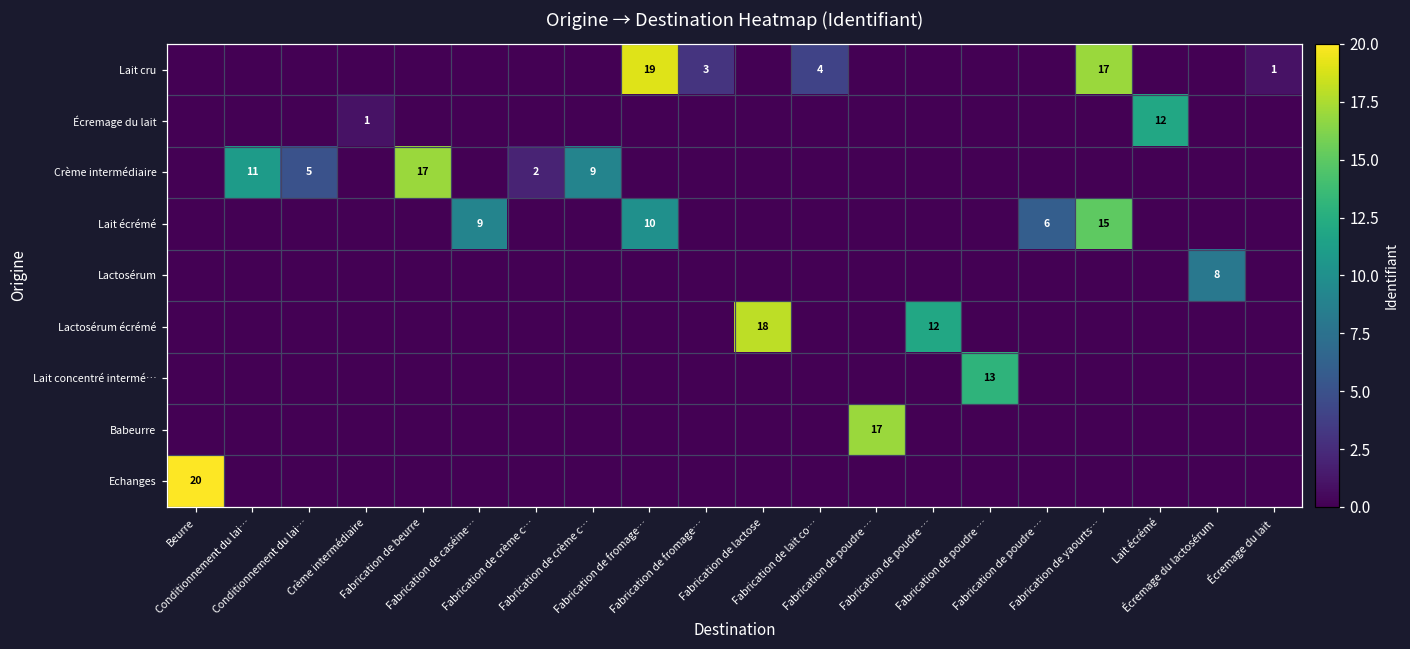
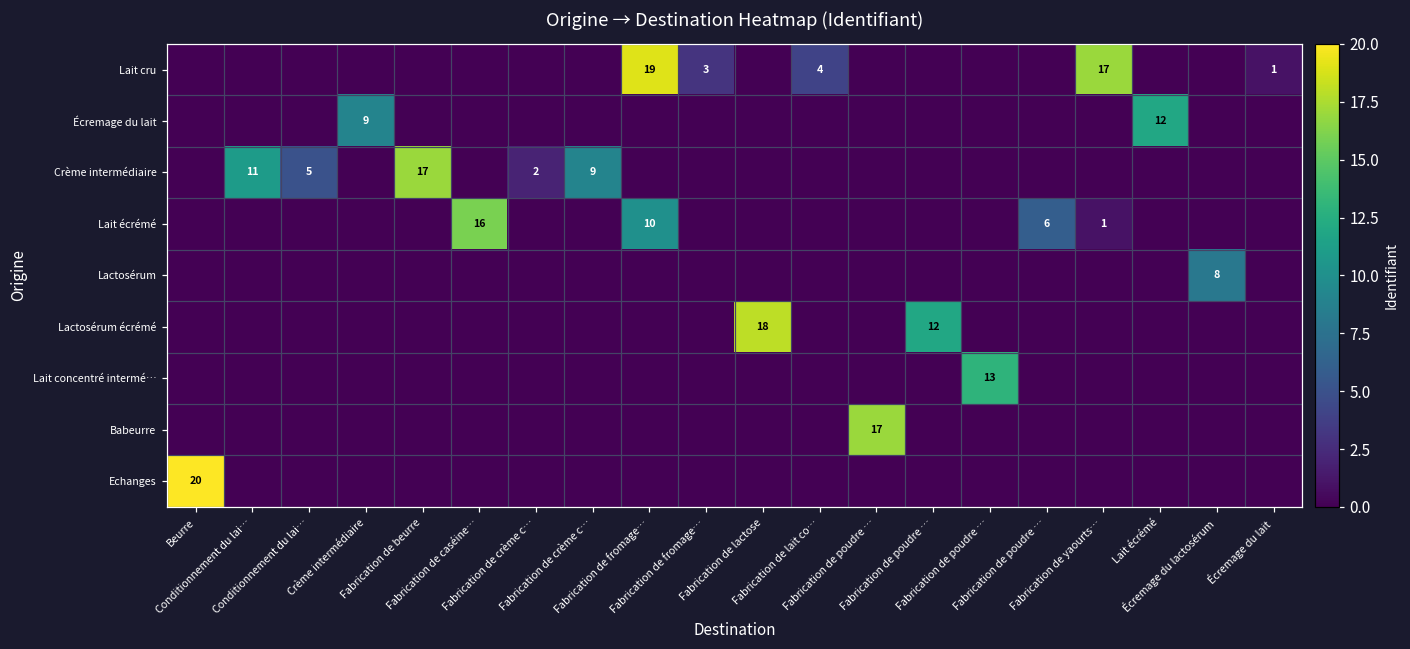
Écremage du lait, Crème intermédiaire: 1 -> 9
Lait écrémé, Fabrication de caséine…: 9 -> 16
Lait écrémé, Fabrication de yaourts…: 15 -> 1
